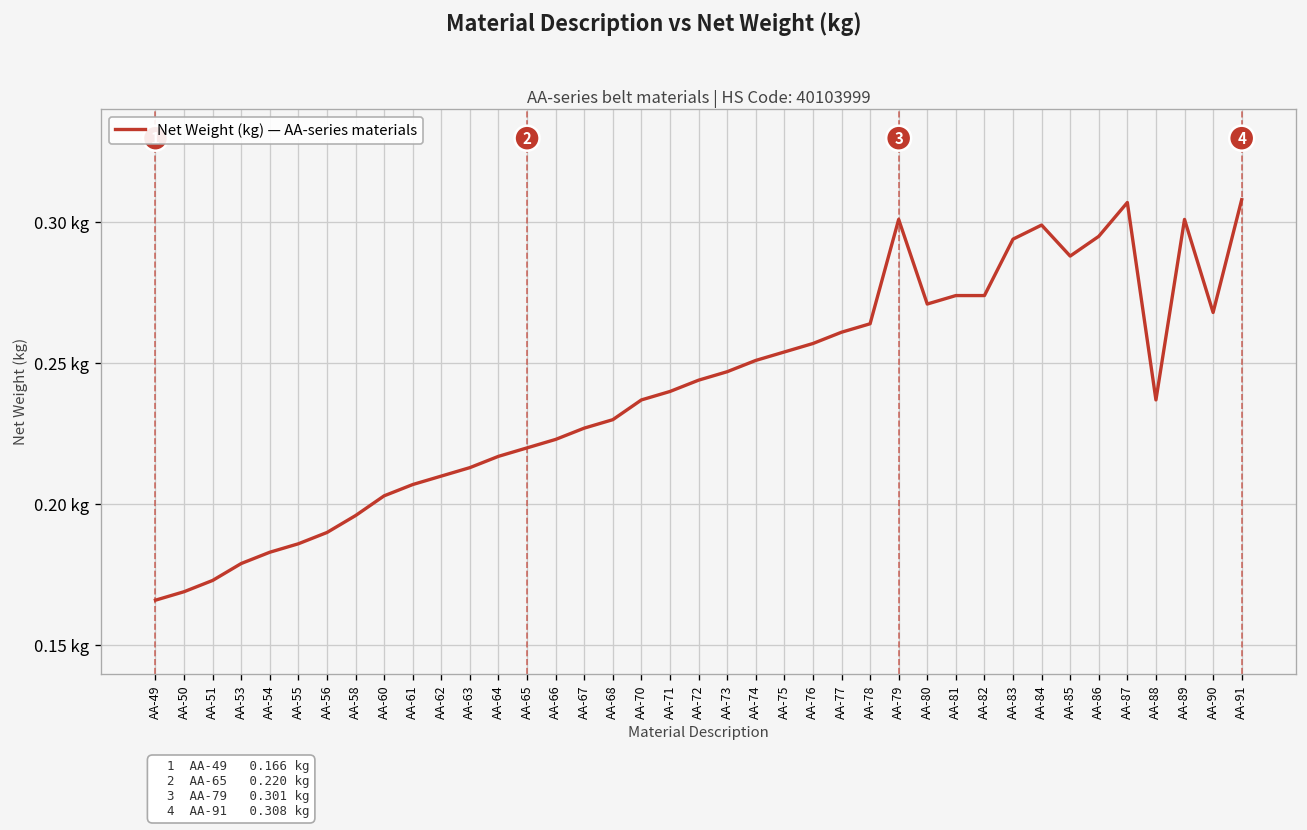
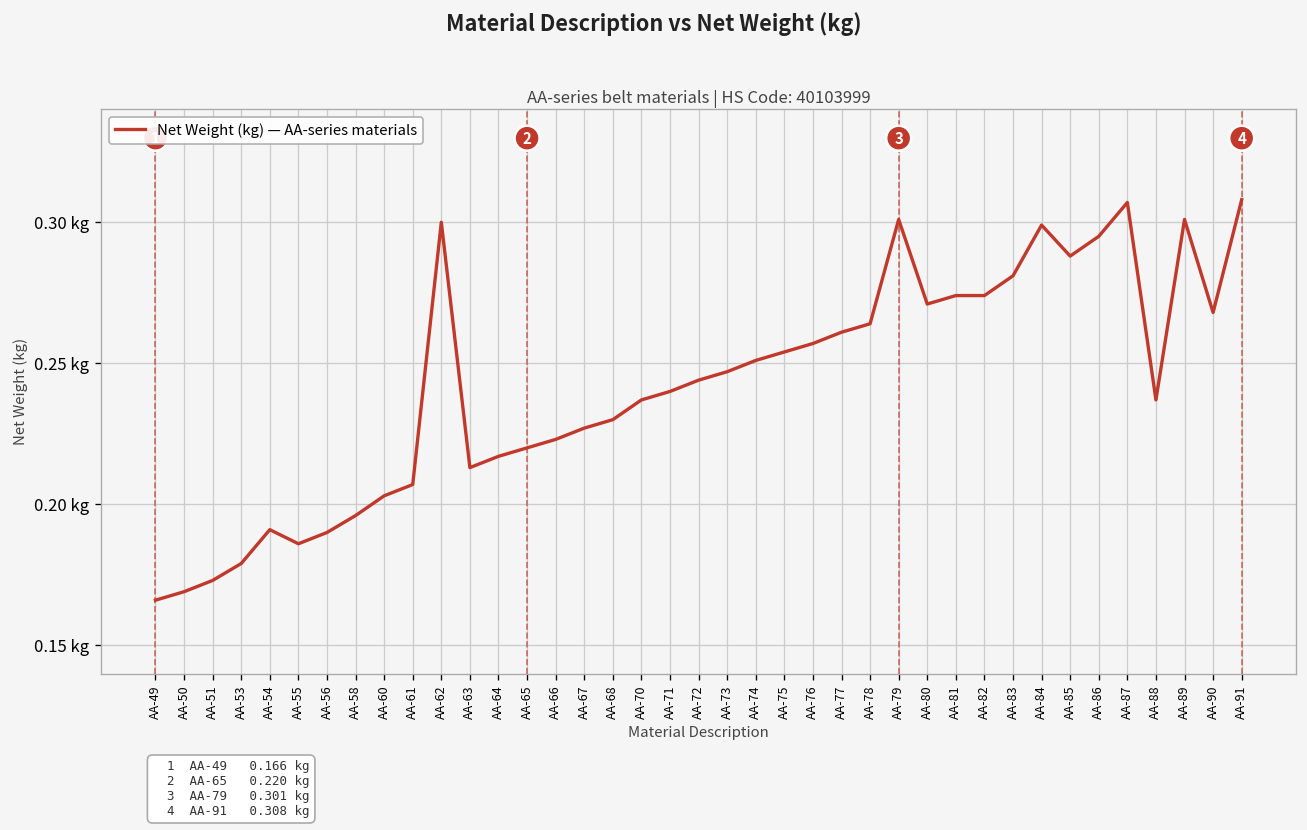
AA-54: 0.183 kg -> 0.191 kg
AA-62: 0.21 kg -> 0.30 kg
AA-83: 0.294 kg -> 0.281 kg
